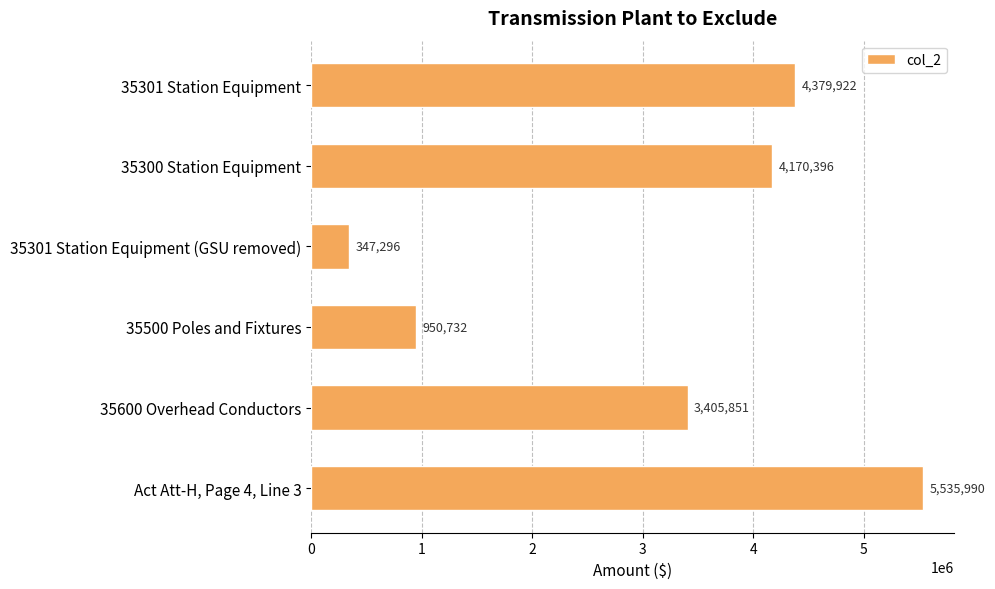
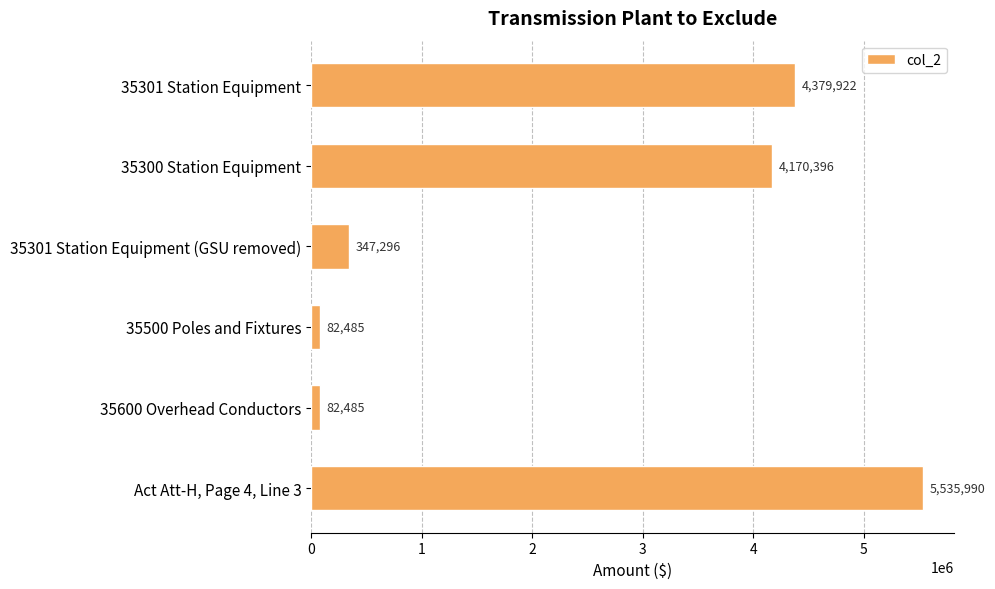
35500 Poles and Fixtures: 950,732 -> 82,485
35600 Overhead Conductors: 3,405,851 -> 82,485
